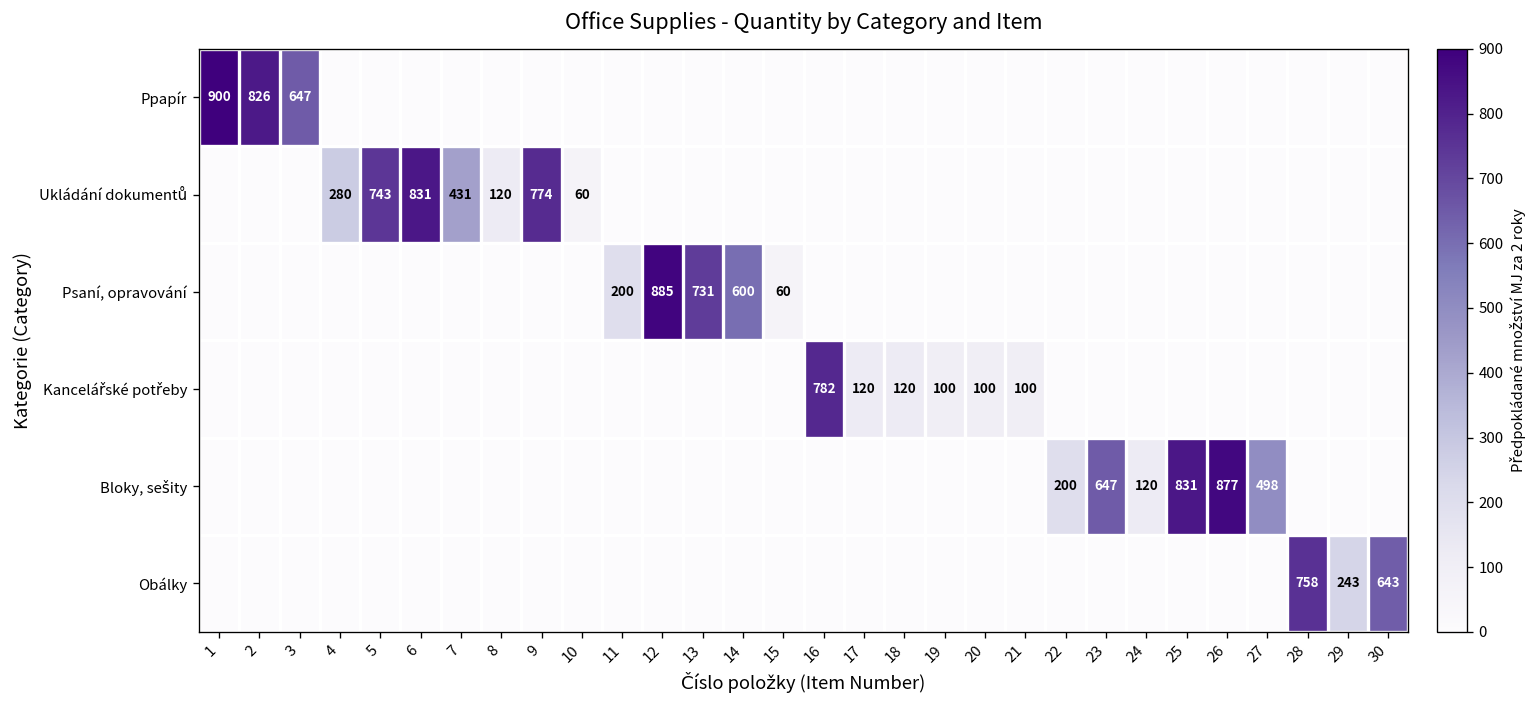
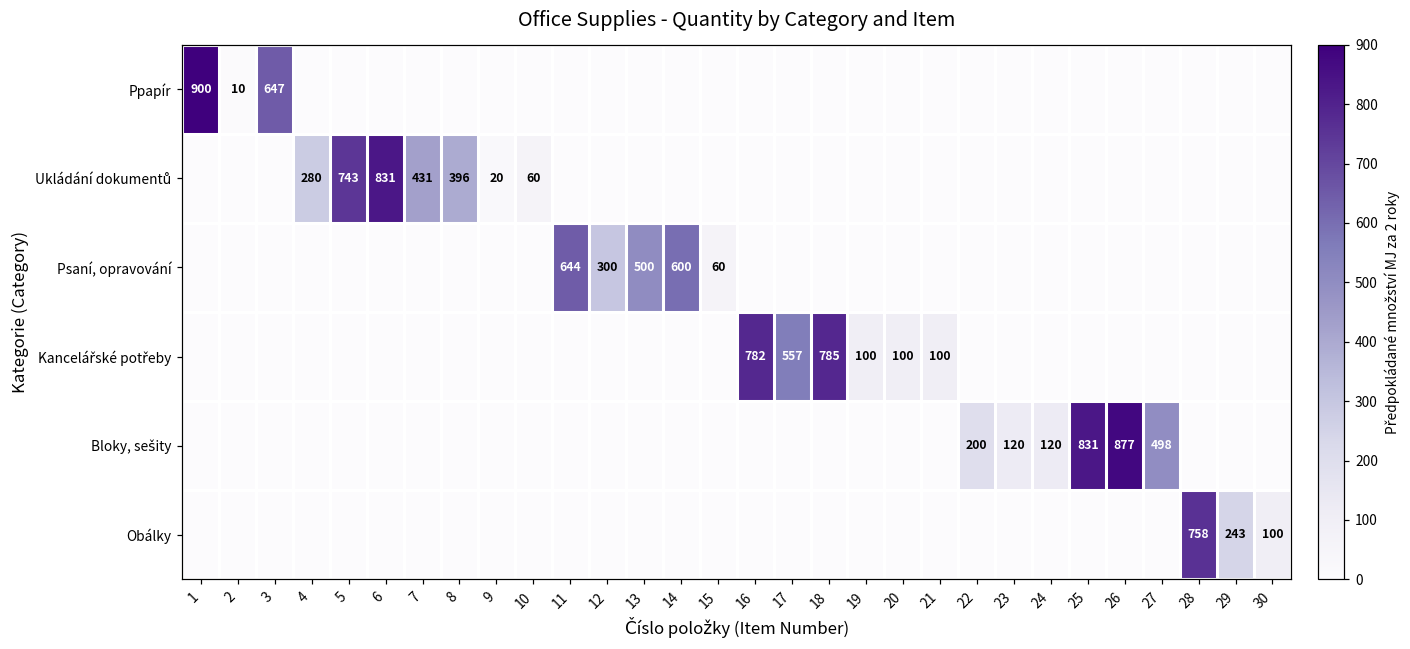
Ppapír, 2: 826 -> 10
Ukládání dokumentů, 8: 120 -> 396
Ukládání dokumentů, 9: 774 -> 20
Psaní, opravování, 11: 200 -> 644
Psaní, opravování, 12: 885 -> 300
Psaní, opravování, 13: 731 -> 500
Kancelářské potřeby, 17: 120 -> 557
Kancelářské potřeby, 18: 120 -> 785
Bloky, sešity, 23: 647 -> 120
Obálky, 30: 643 -> 100
